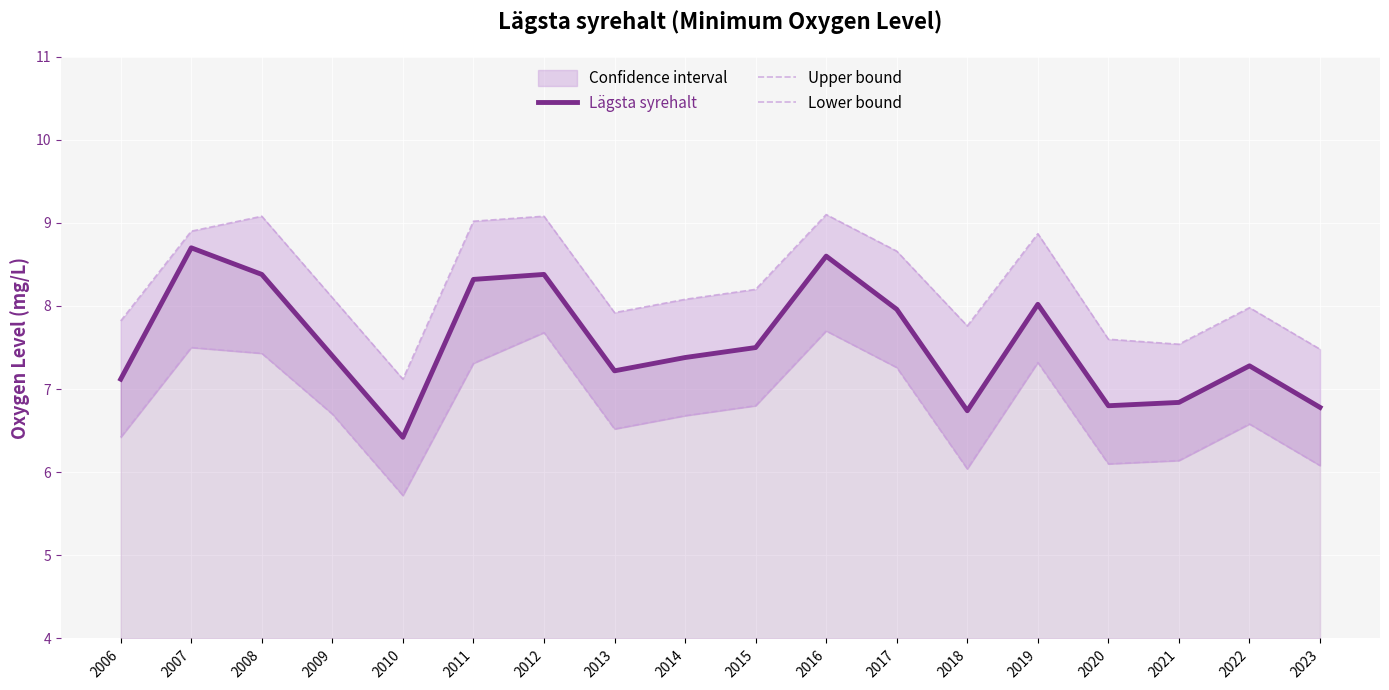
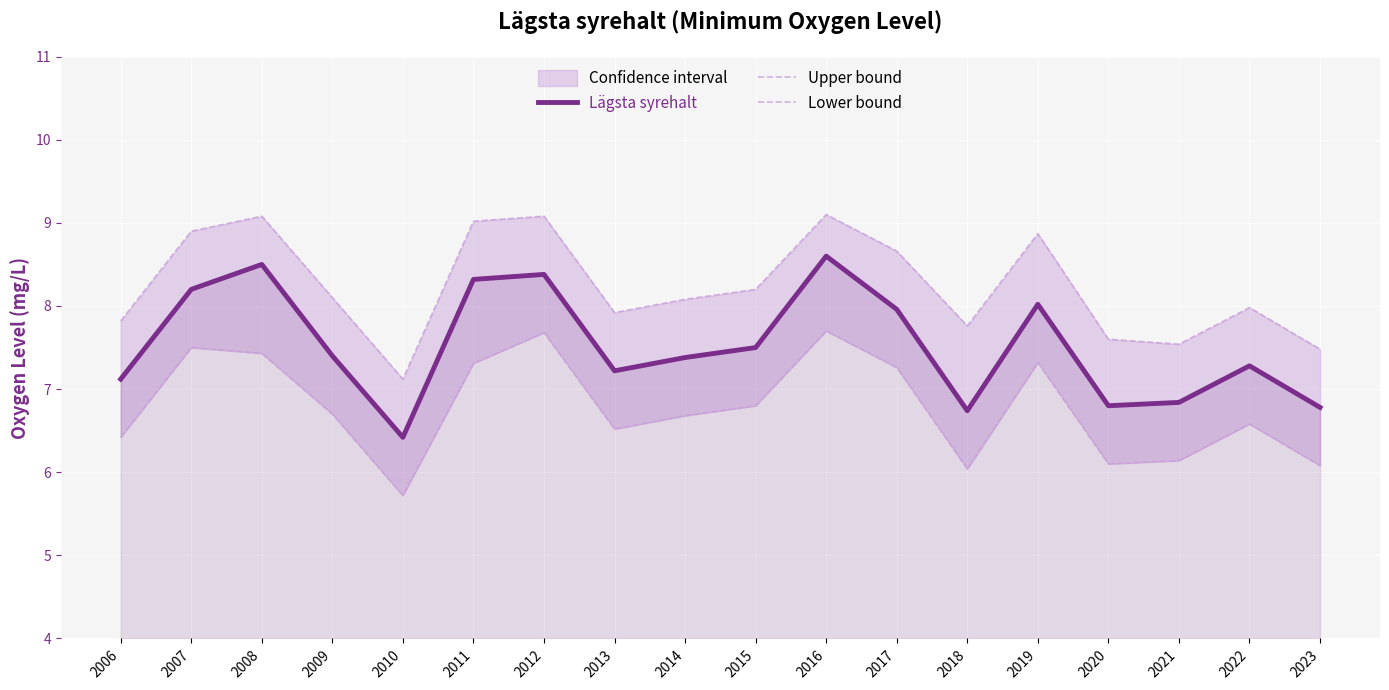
Lägsta syrehalt, 2007: 8.7 -> 8.2
Lägsta syrehalt, 2008: 8.4 -> 8.5
